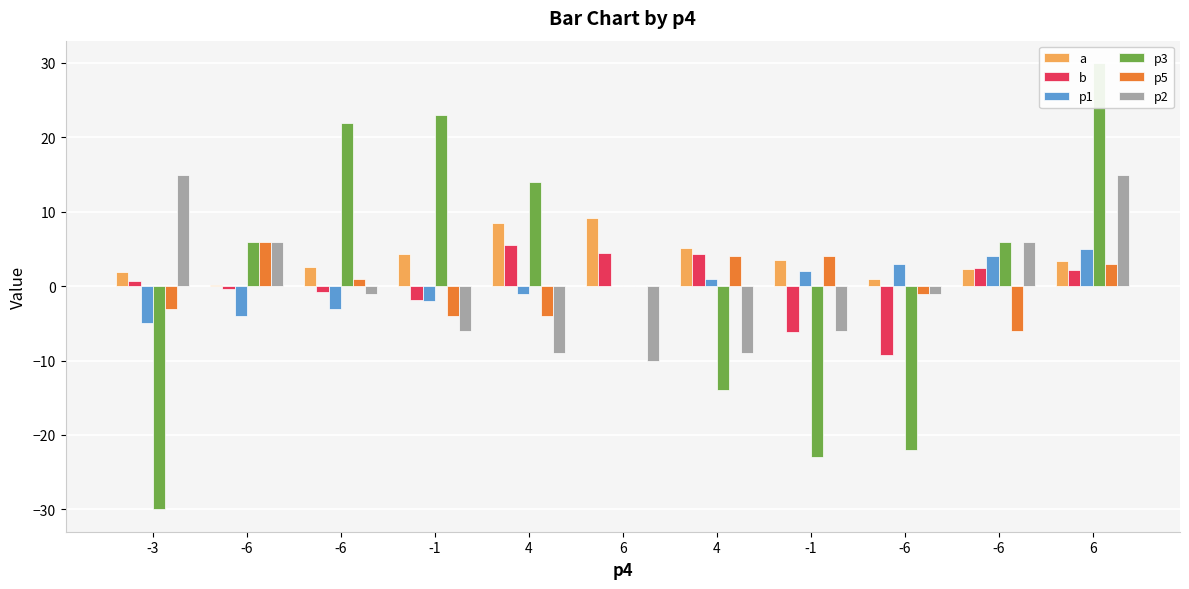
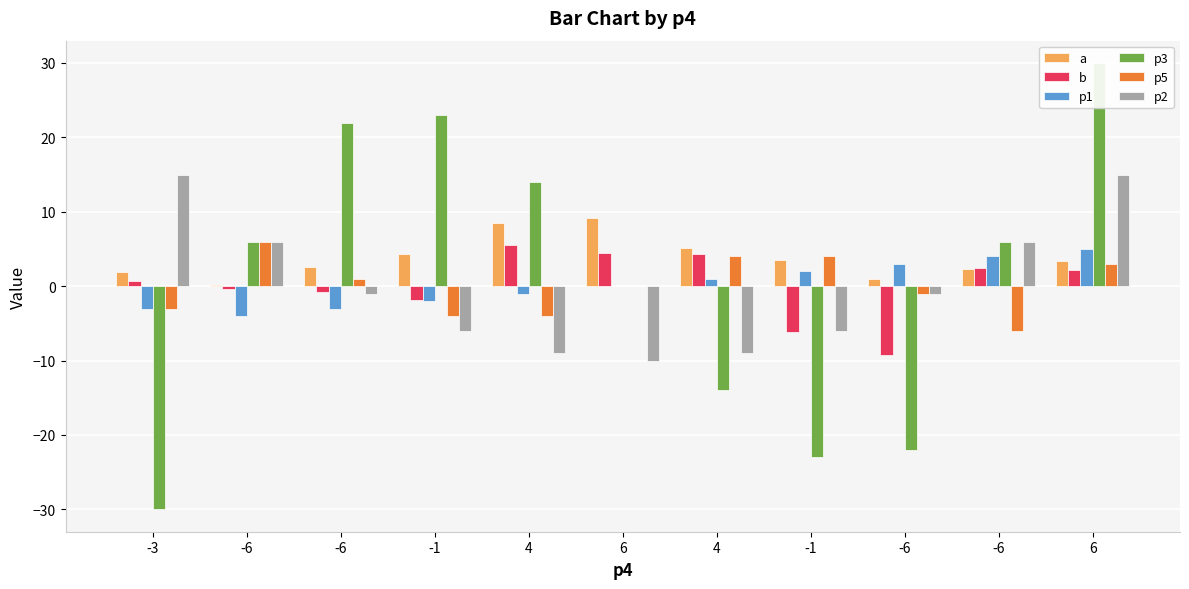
p1, -3: -5 -> -3
